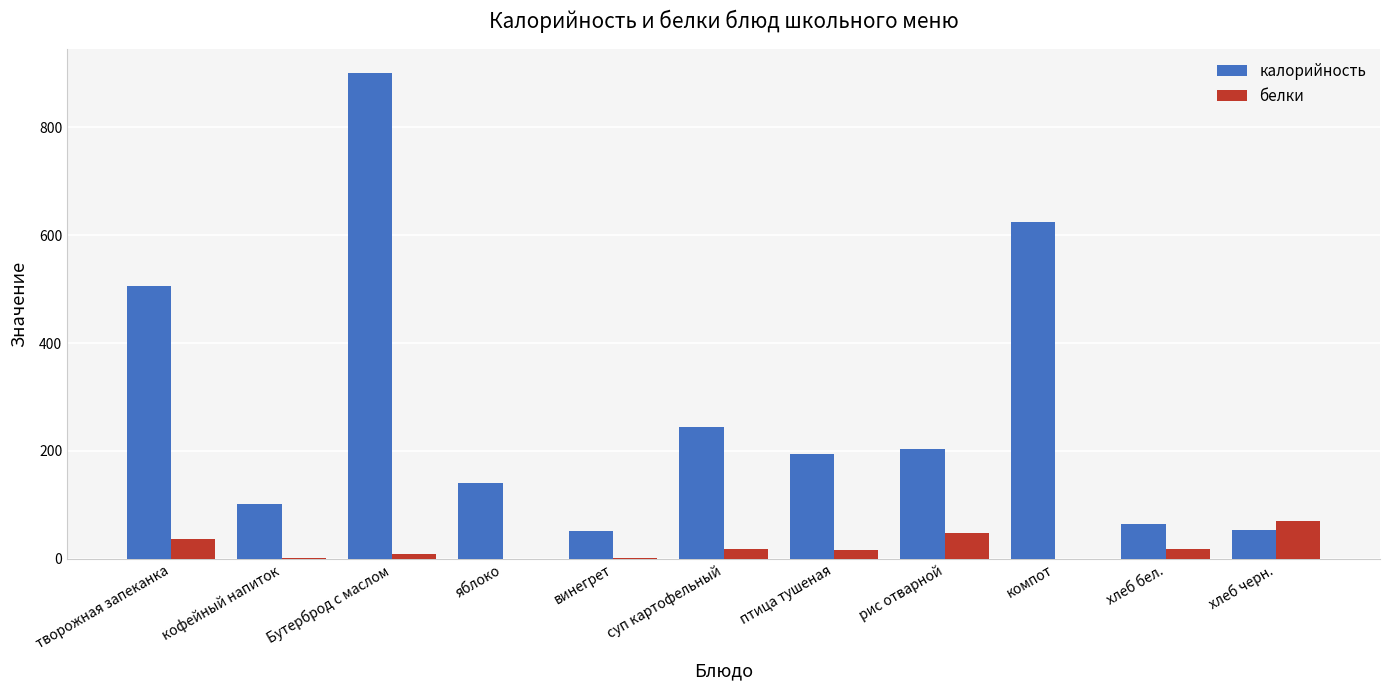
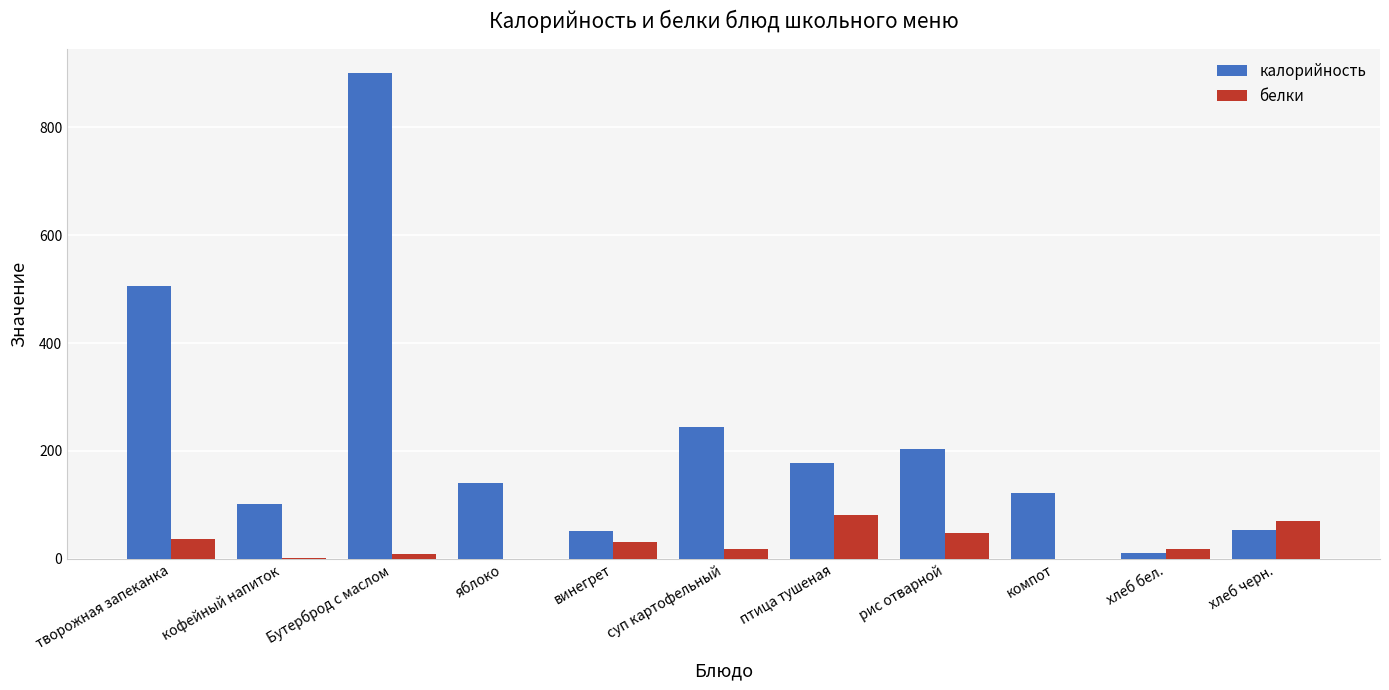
белки, винегрет: 0 -> 30
калорийность, птица тушеная: 200 -> 180
белки, птица тушеная: 20 -> 80
калорийность, компот: 620 -> 120
калорийность, хлеб бел.: 70 -> 10
